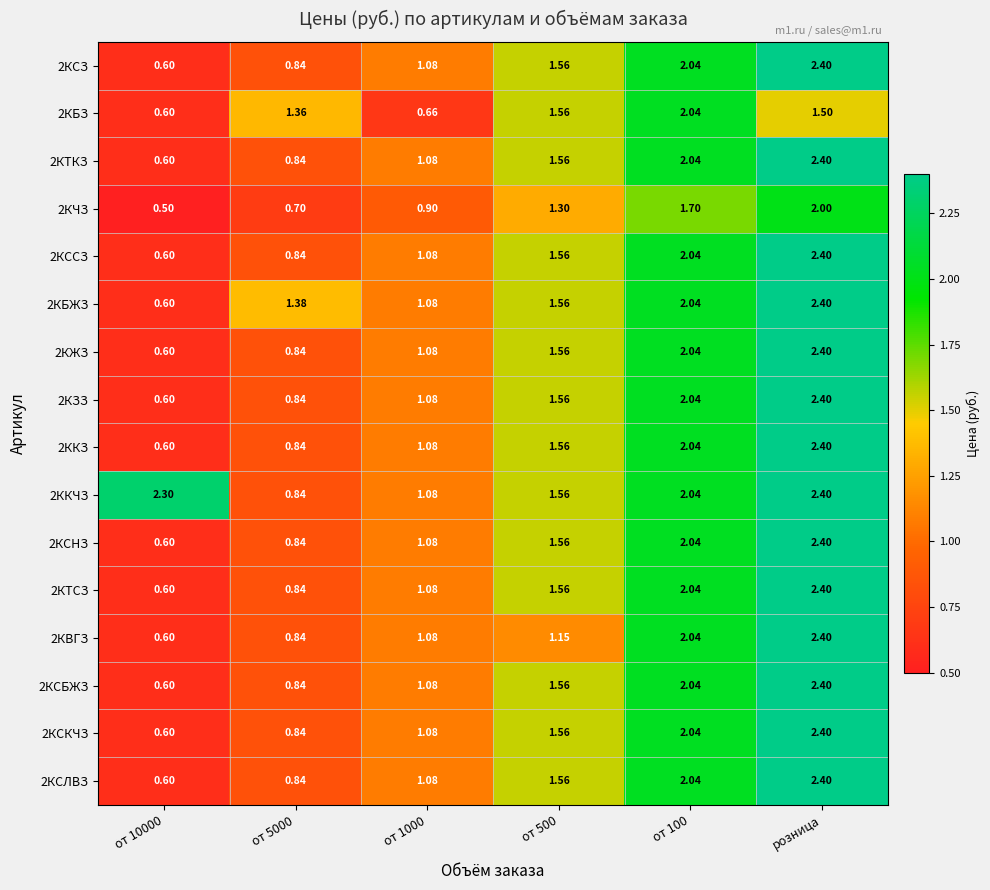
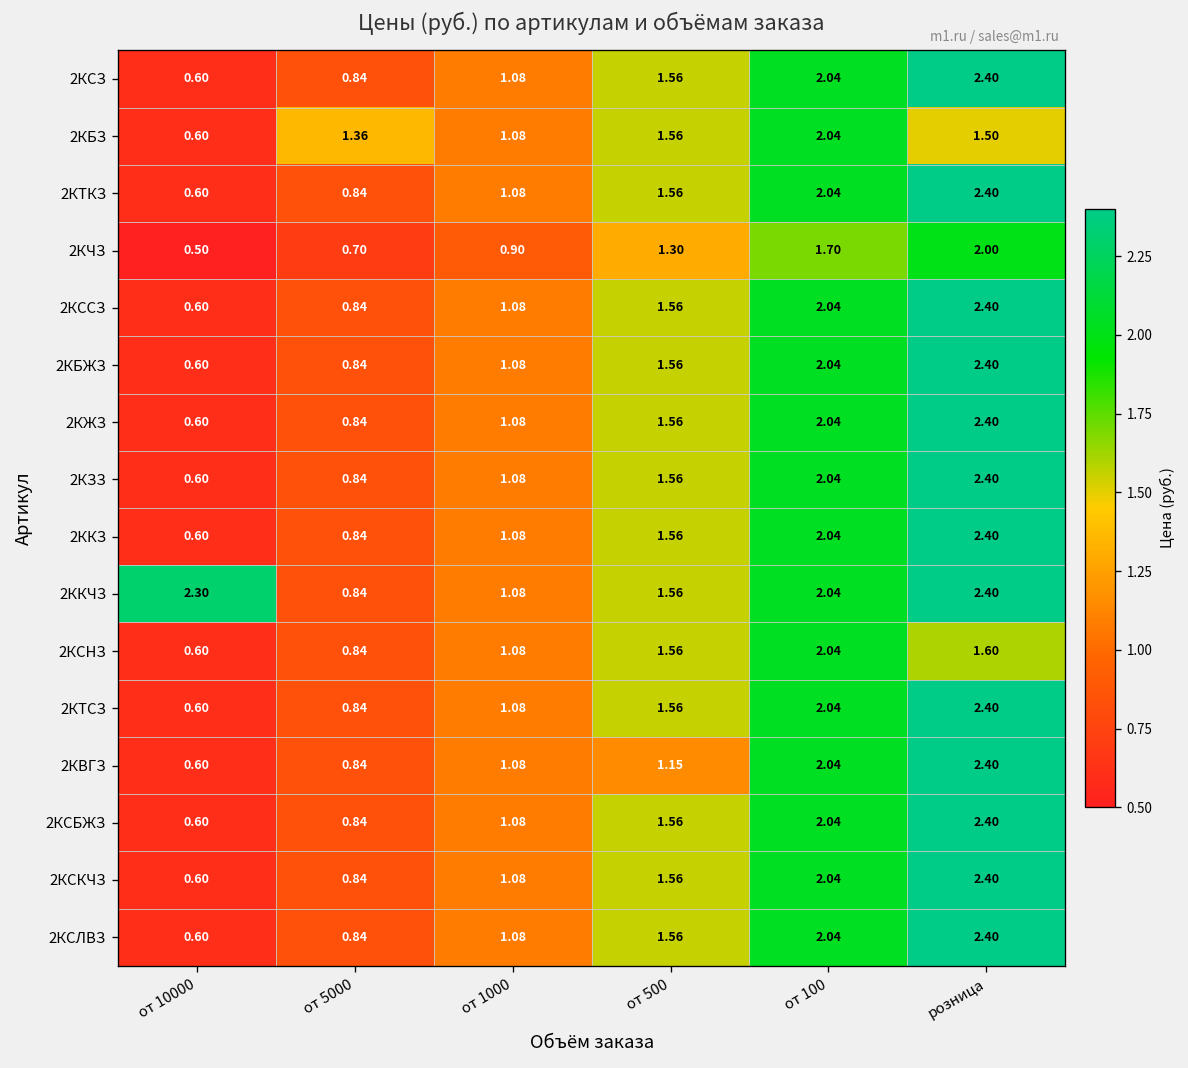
2КБЗ, от 1000: 0.66 -> 1.08
2КБЖЗ, от 5000: 1.38 -> 0.84
2КСНЗ, розница: 2.40 -> 1.60
